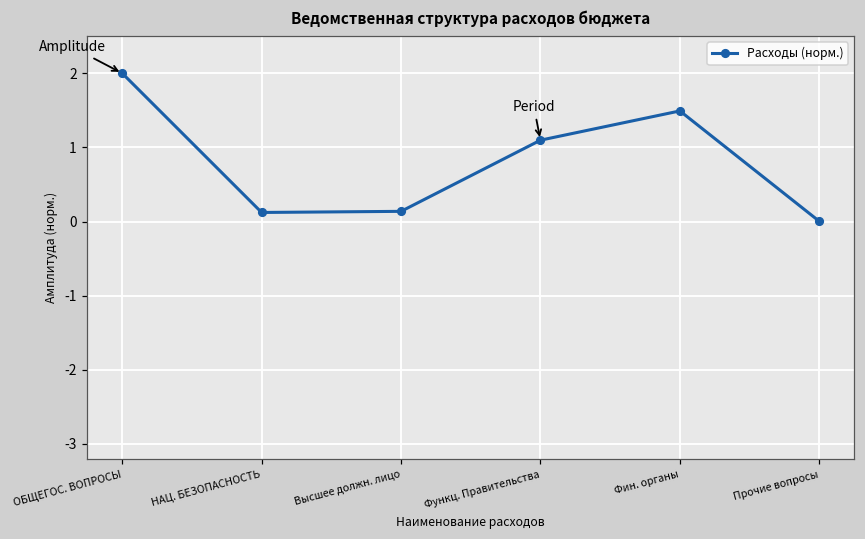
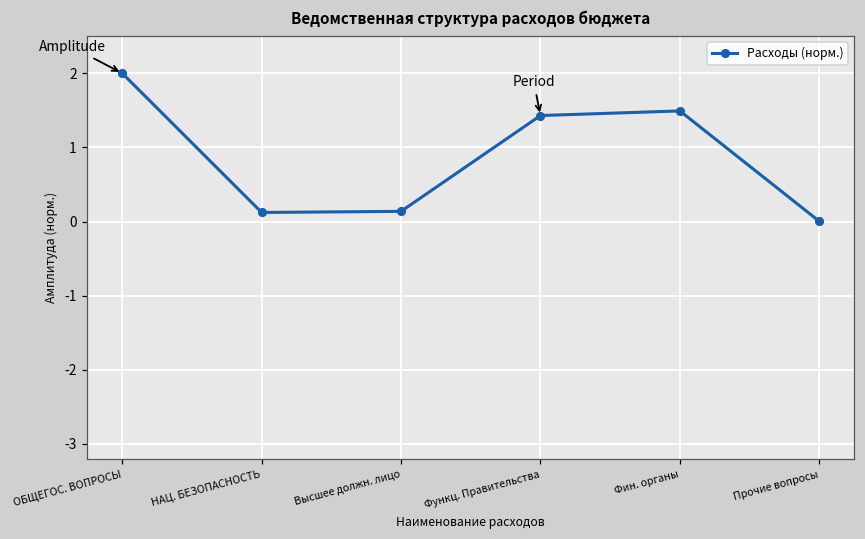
Функц. Правительства: 1.1 -> 1.4
